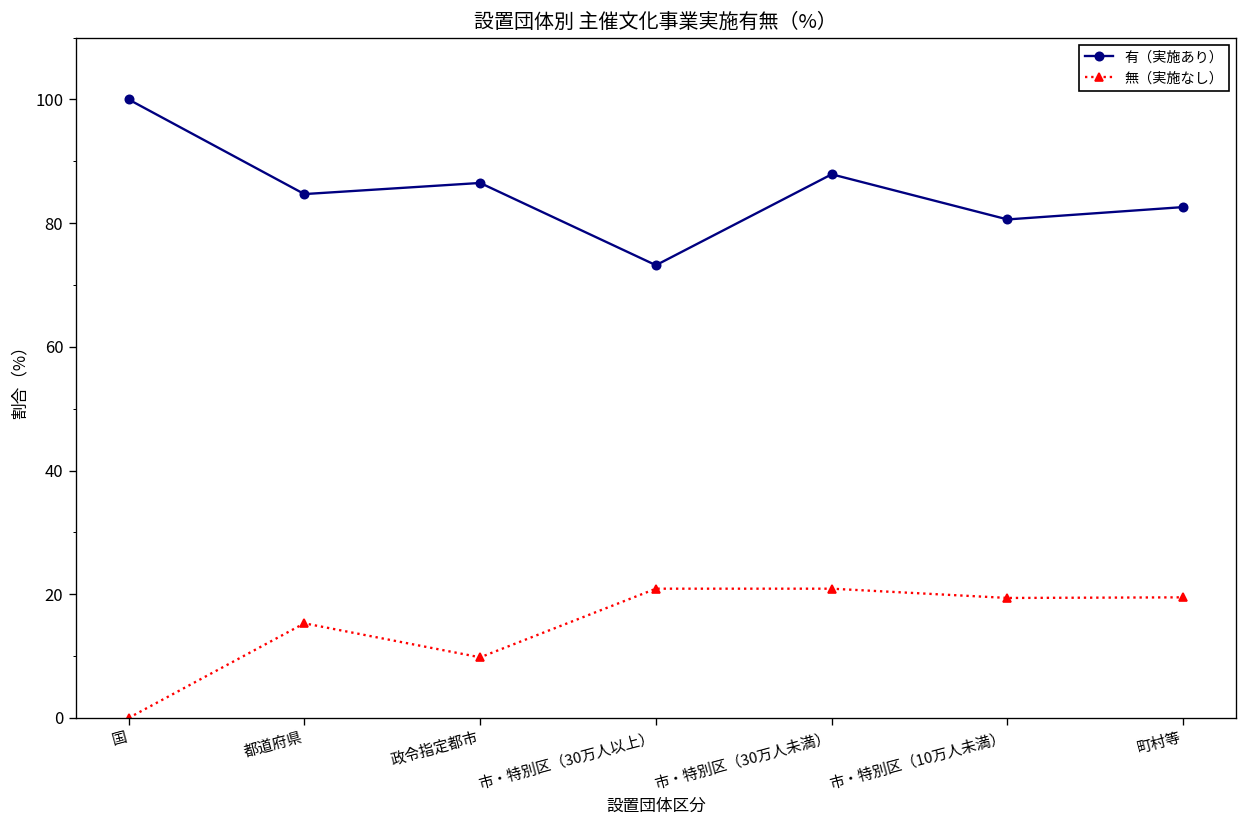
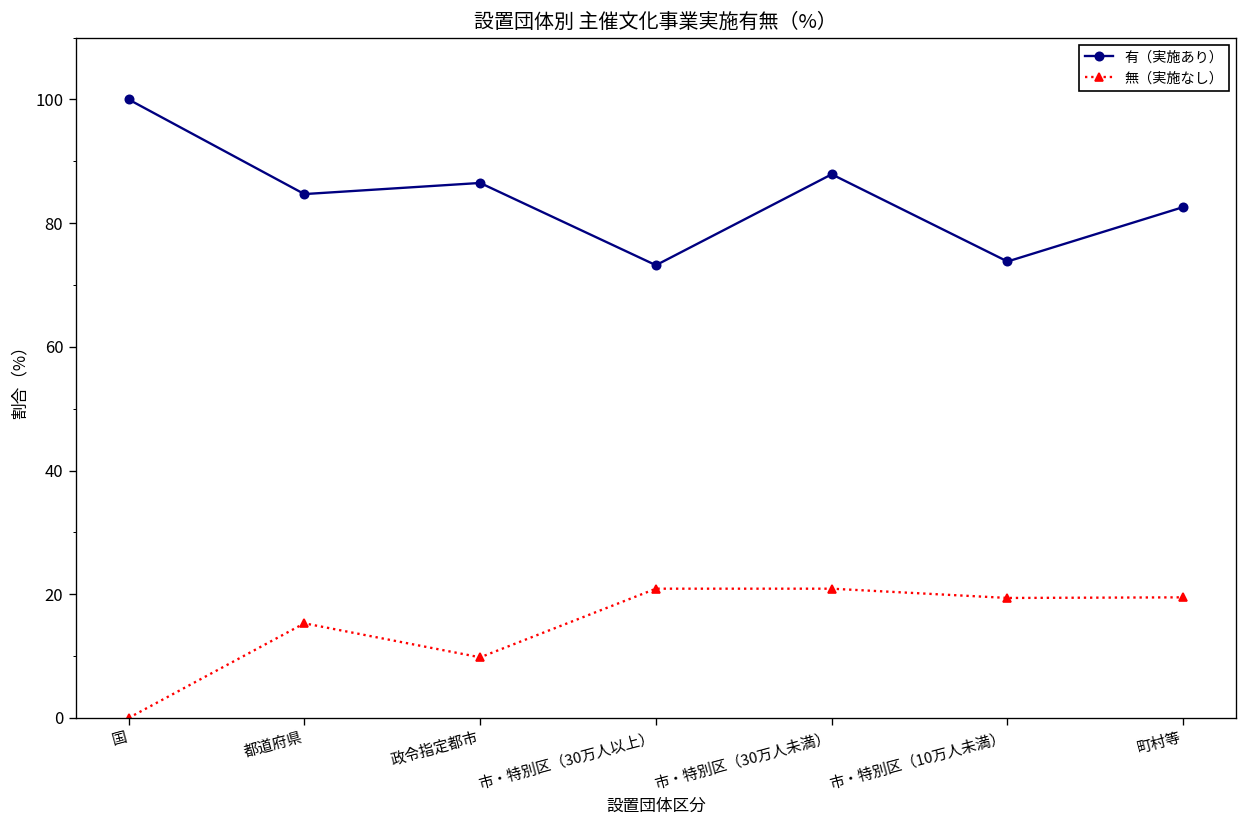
有（実施あり）, 市・特別区（10万人未満）: 81 -> 74
